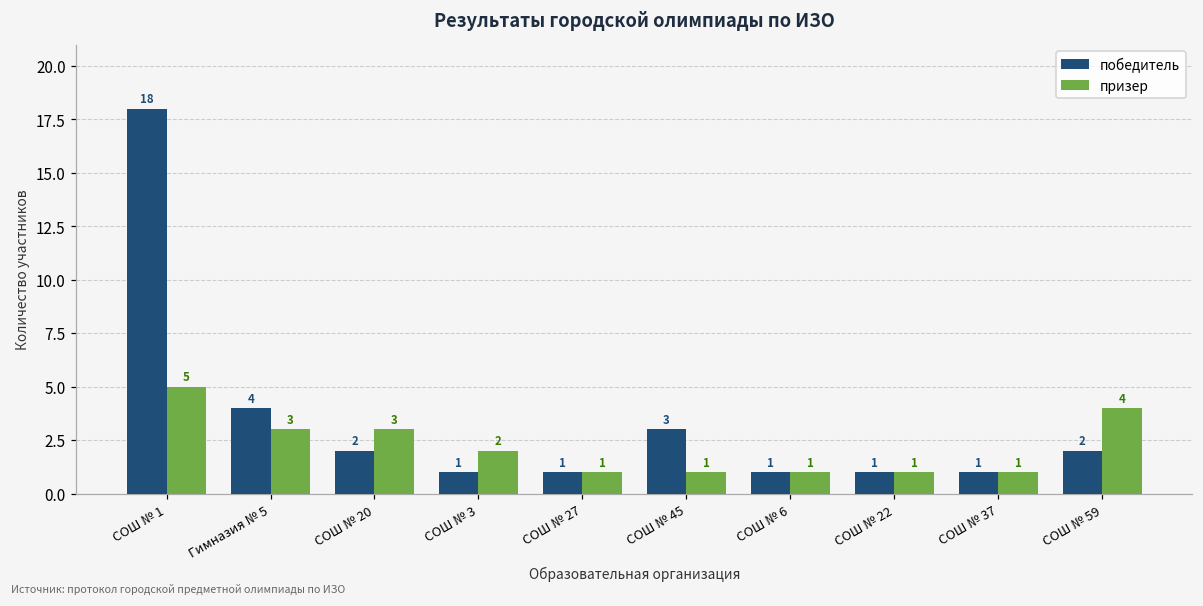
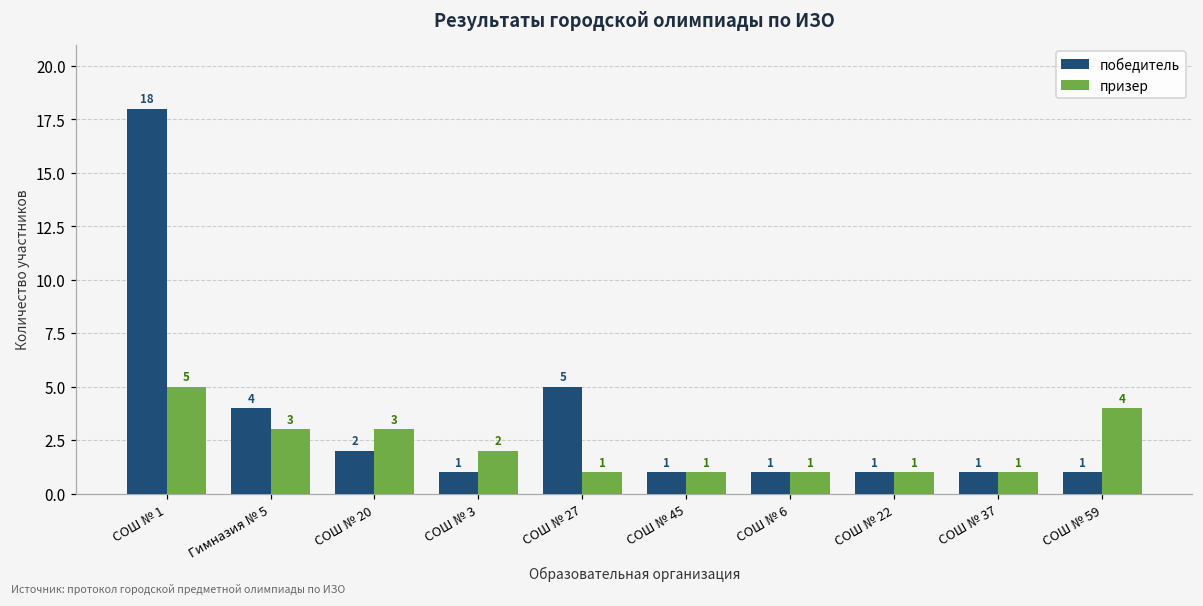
победитель, СОШ № 27: 1 -> 5
победитель, СОШ № 45: 3 -> 1
победитель, СОШ № 59: 2 -> 1
